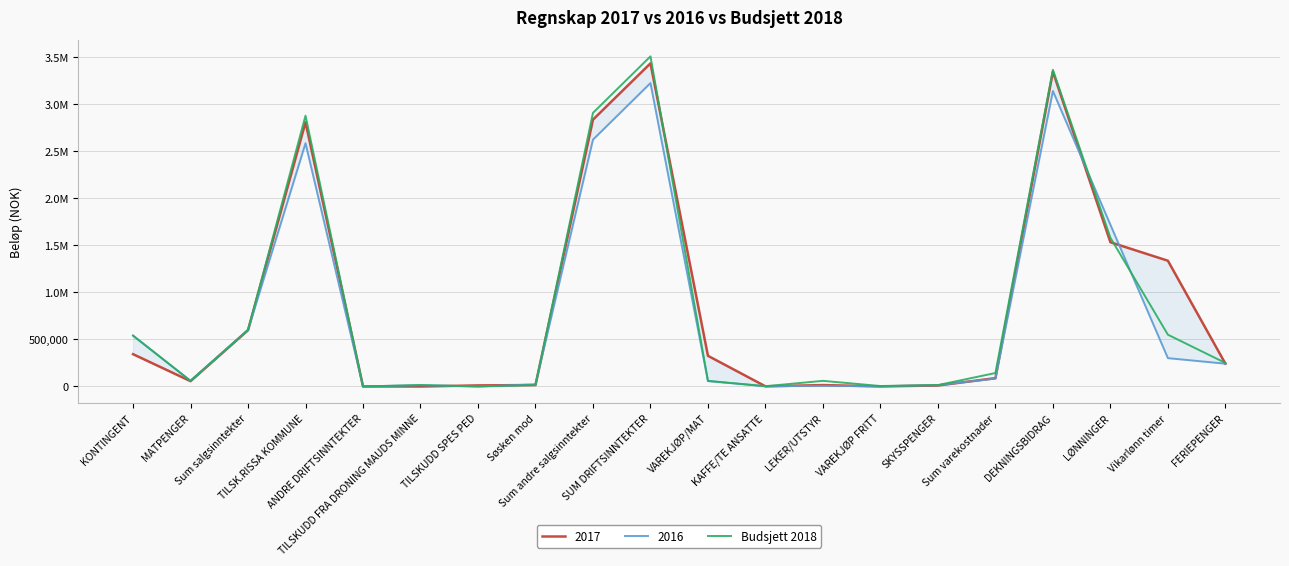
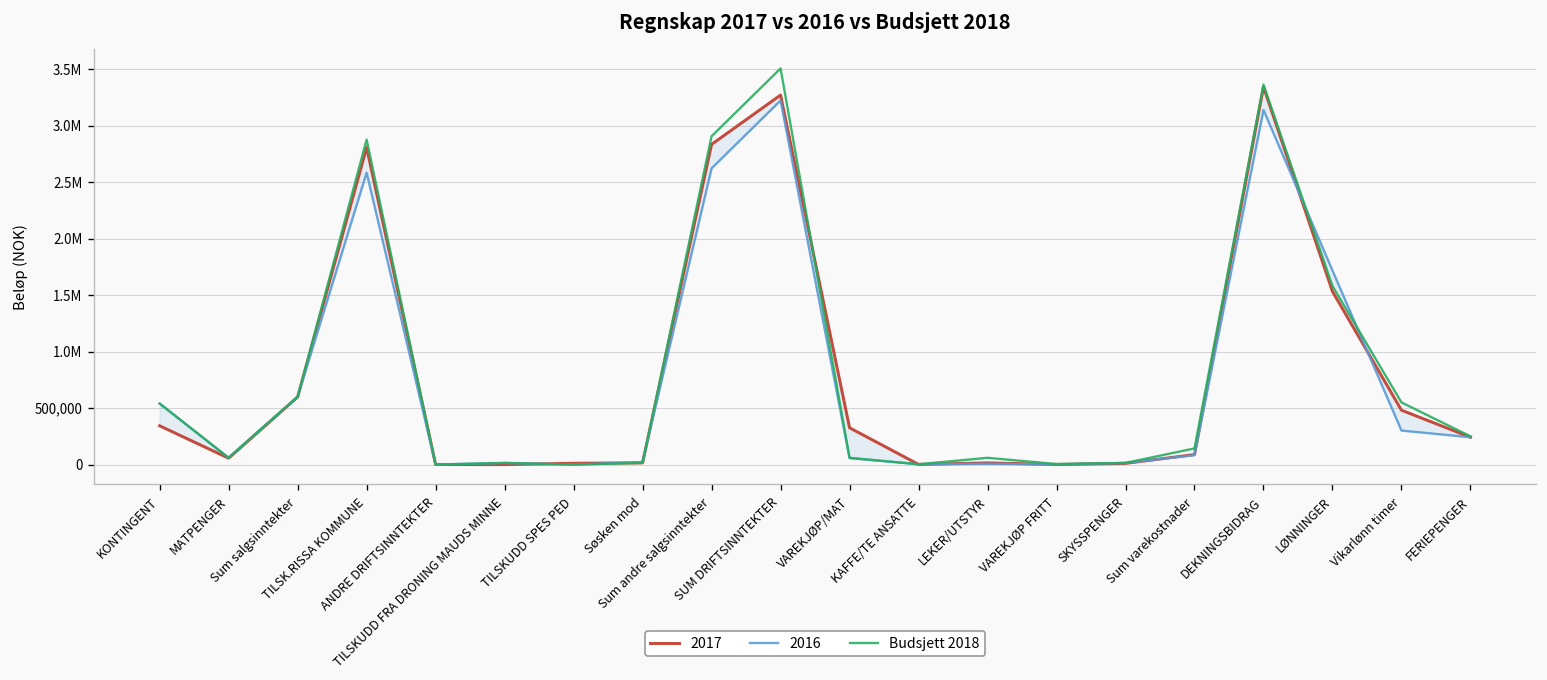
2017, SUM DRIFTSINNTEKTER: 3,400,000 -> 3,300,000
2017, Vikarlønn timer: 1,300,000 -> 500,000
